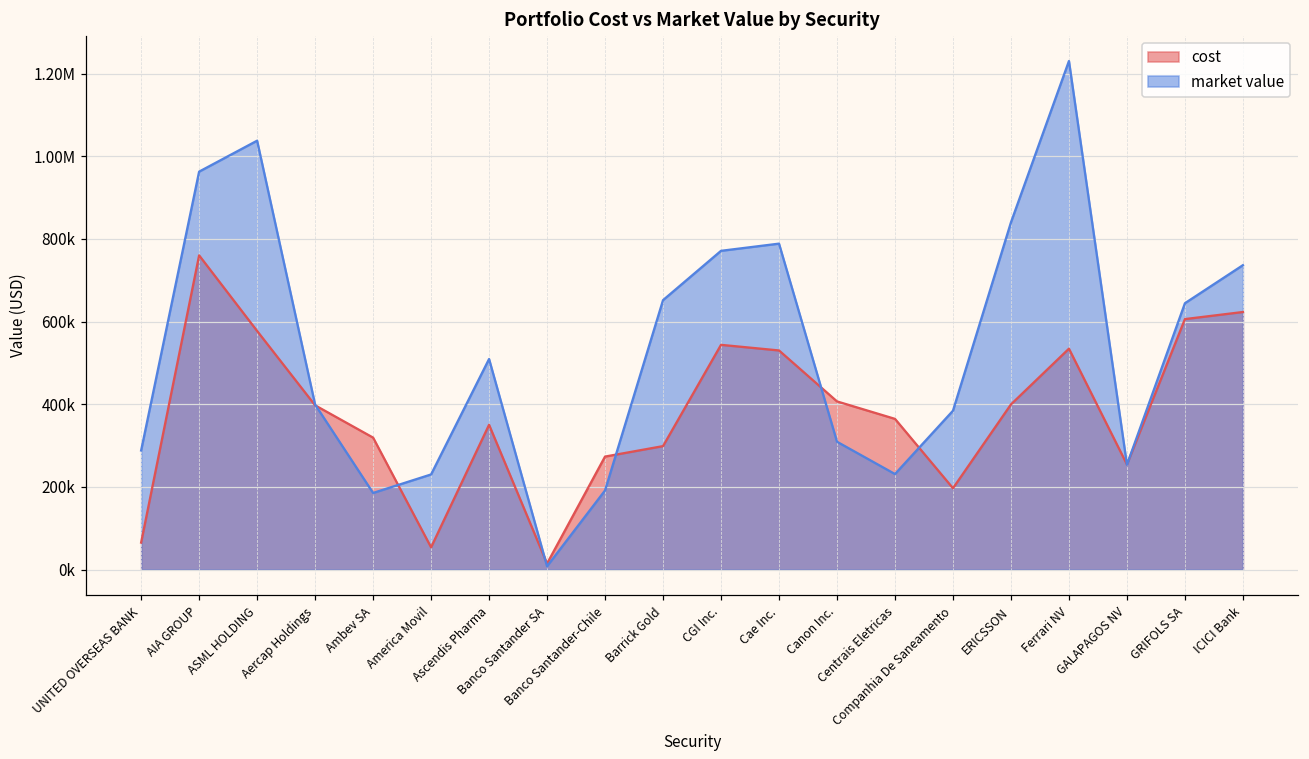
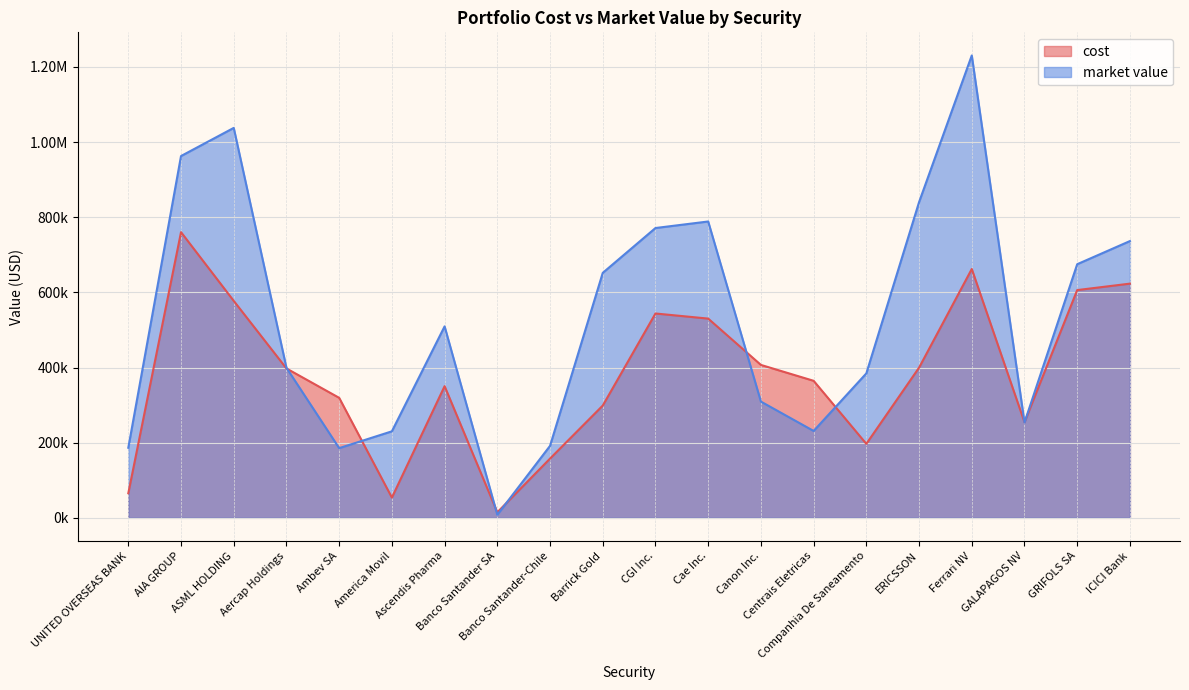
market value, UNITED OVERSEAS BANK: 290000 -> 190000
cost, Banco Santander-Chile: 270000 -> 160000
cost, Ferrari NV: 530000 -> 660000
market value, GRIFOLS SA: 640000 -> 670000
